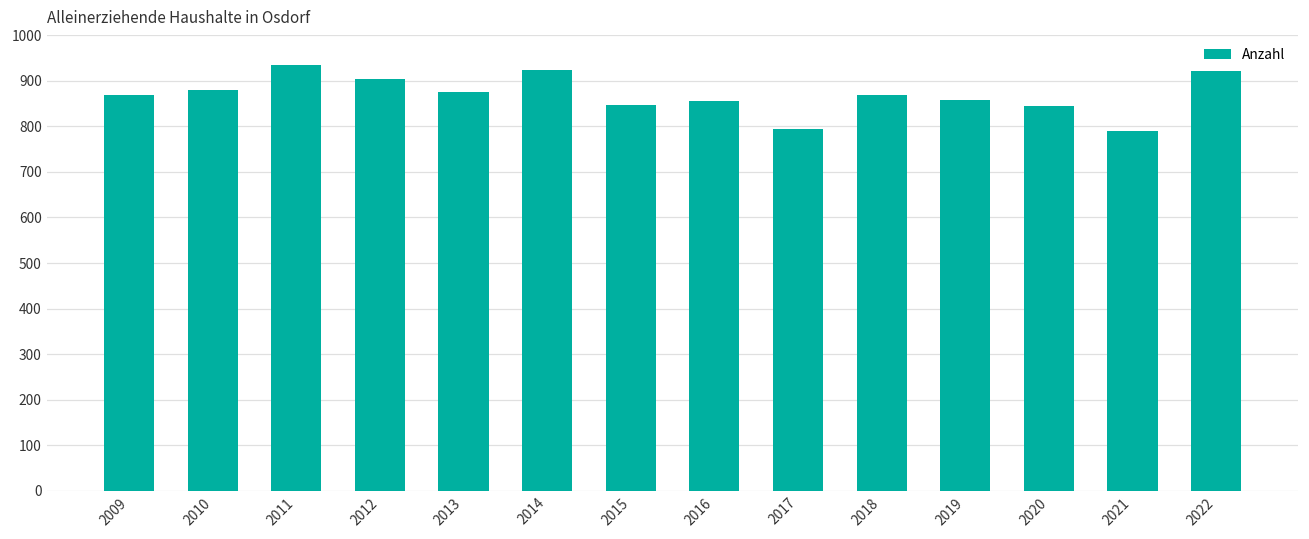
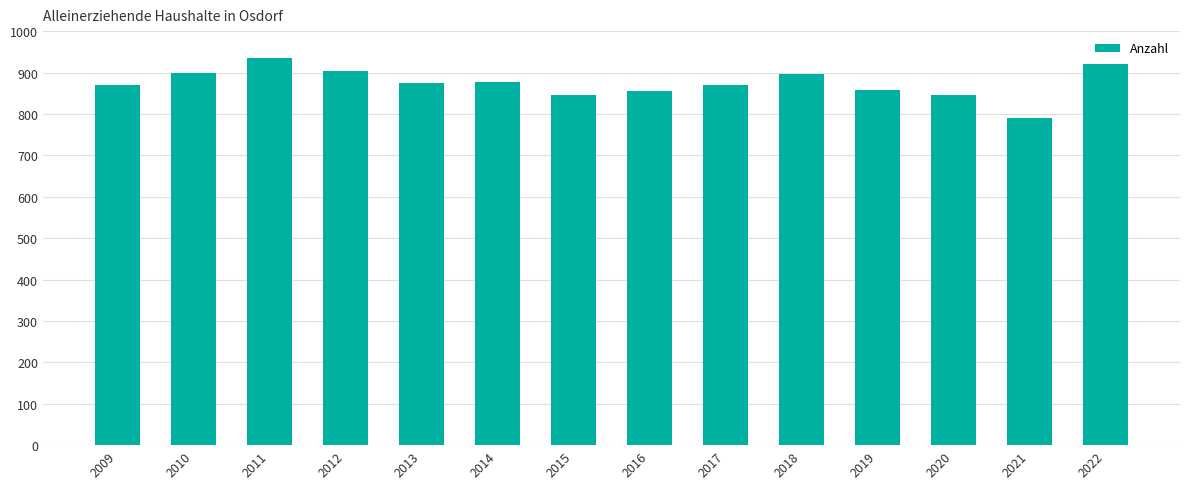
2010: 880 -> 900
2014: 920 -> 880
2017: 800 -> 870
2018: 870 -> 900
